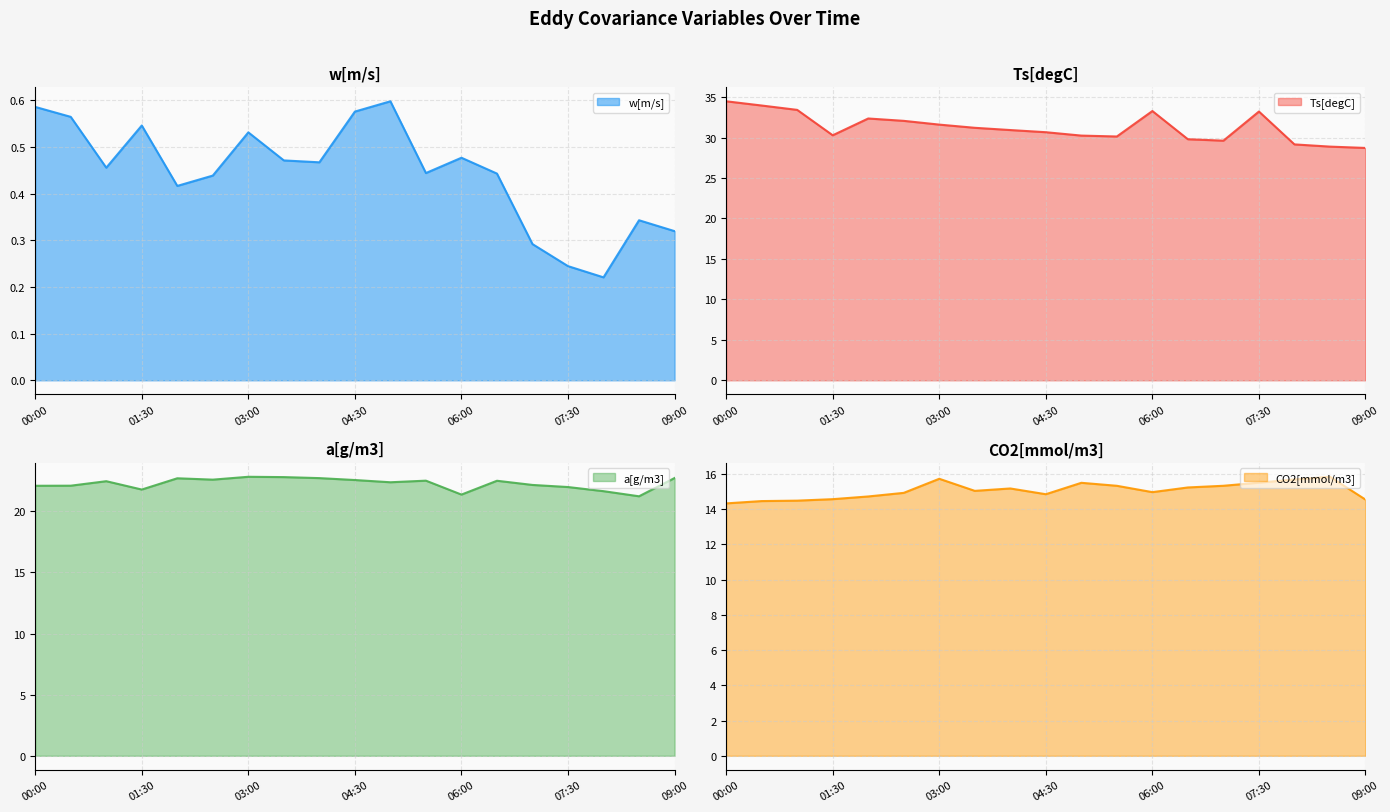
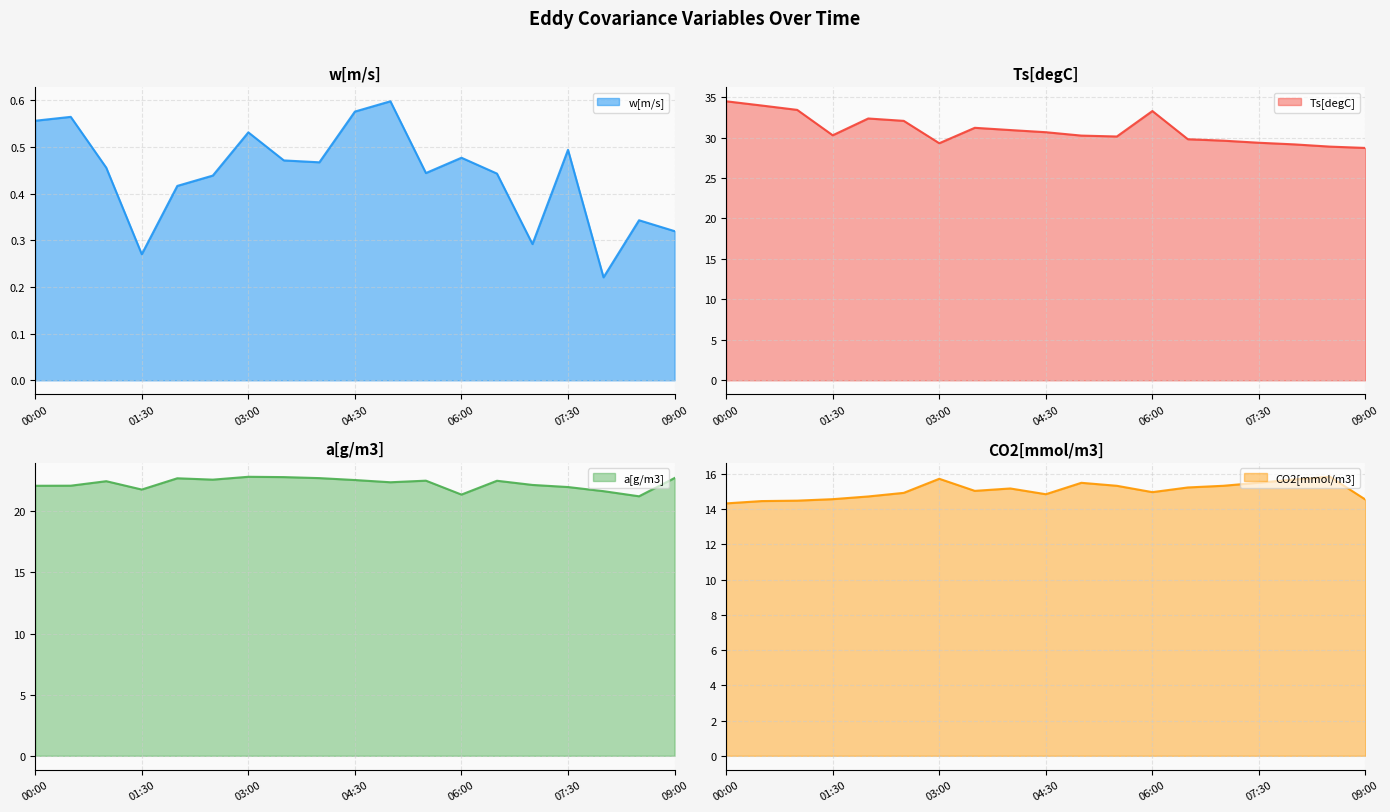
w[m/s], 00:00: 0.59 -> 0.56
w[m/s], 01:30: 0.55 -> 0.27
w[m/s], 07:30: 0.24 -> 0.49
Ts[degC], 03:00: 32 -> 29
Ts[degC], 07:30: 33 -> 29
